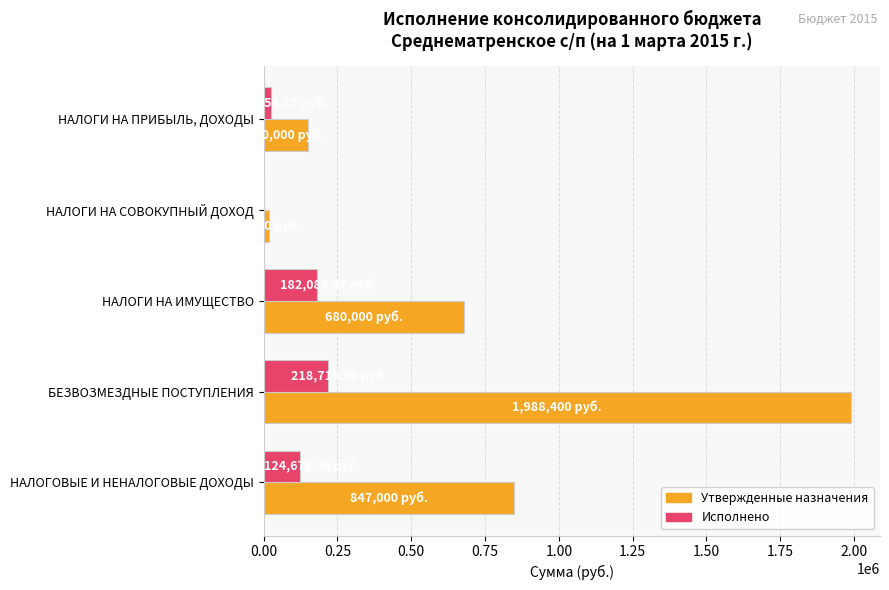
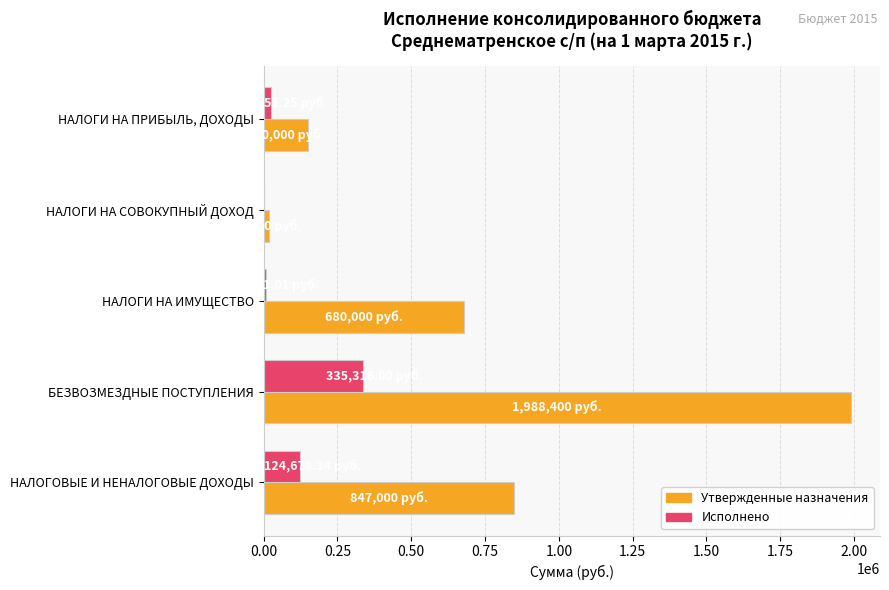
Исполнено, НАЛОГИ НА ИМУЩЕСТВО: 180000 -> 10000
Исполнено, БЕЗВОЗМЕЗДНЫЕ ПОСТУПЛЕНИЯ: 220000 -> 340000
